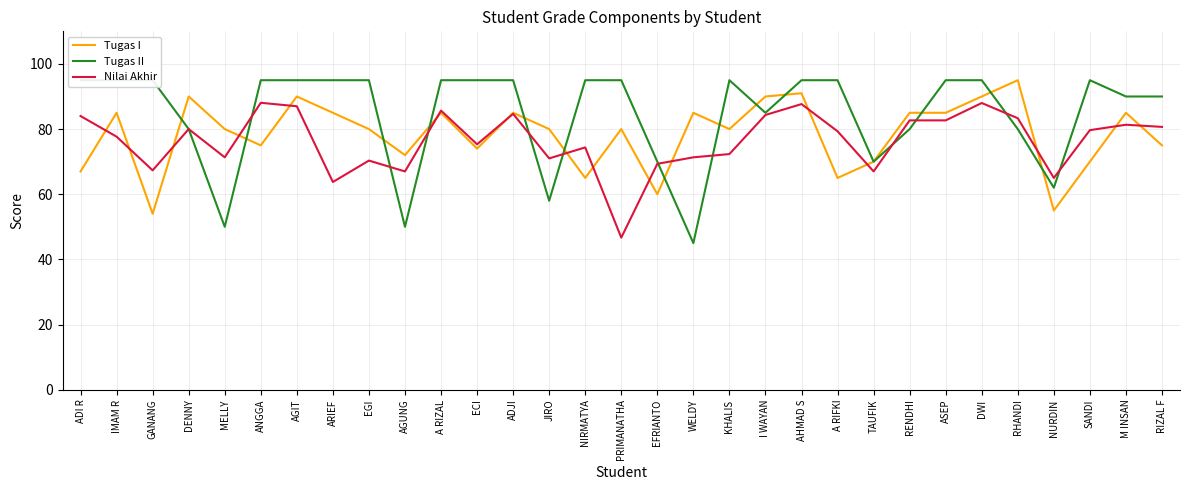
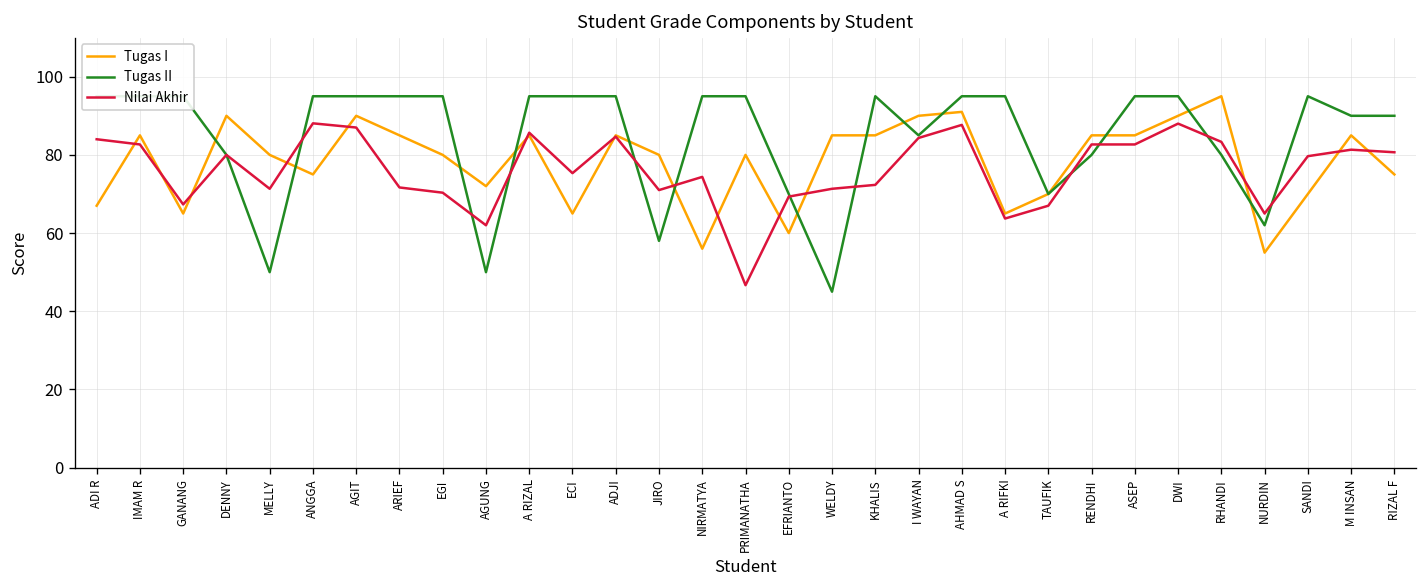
Nilai Akhir, IMAM R: 78 -> 83
Tugas I, GANANG: 54 -> 65
Nilai Akhir, ARIEF: 64 -> 72
Nilai Akhir, AGUNG: 67 -> 62
Tugas I, ECI: 74 -> 65
Tugas I, NIRMATYA: 65 -> 56
Tugas I, KHALIS: 80 -> 85
Nilai Akhir, A RIFKI: 79 -> 64
